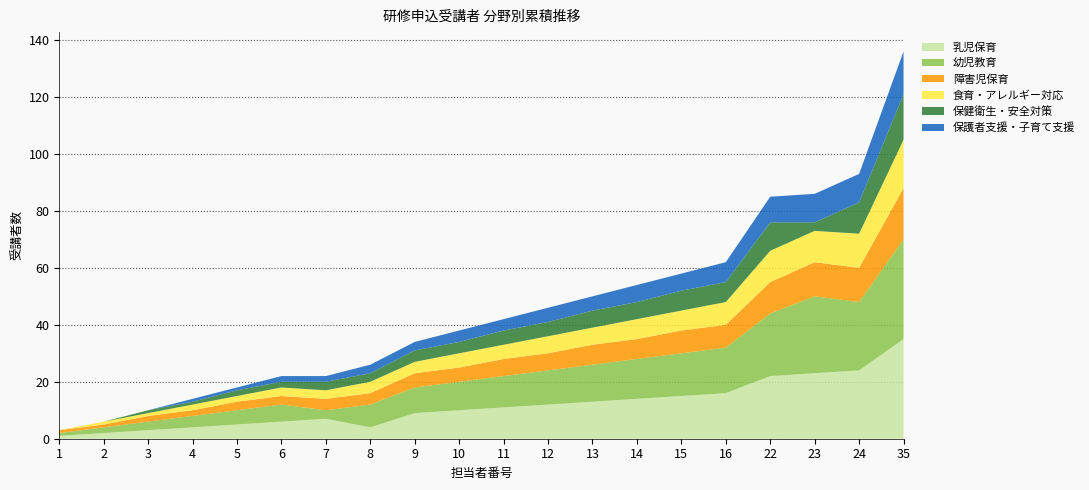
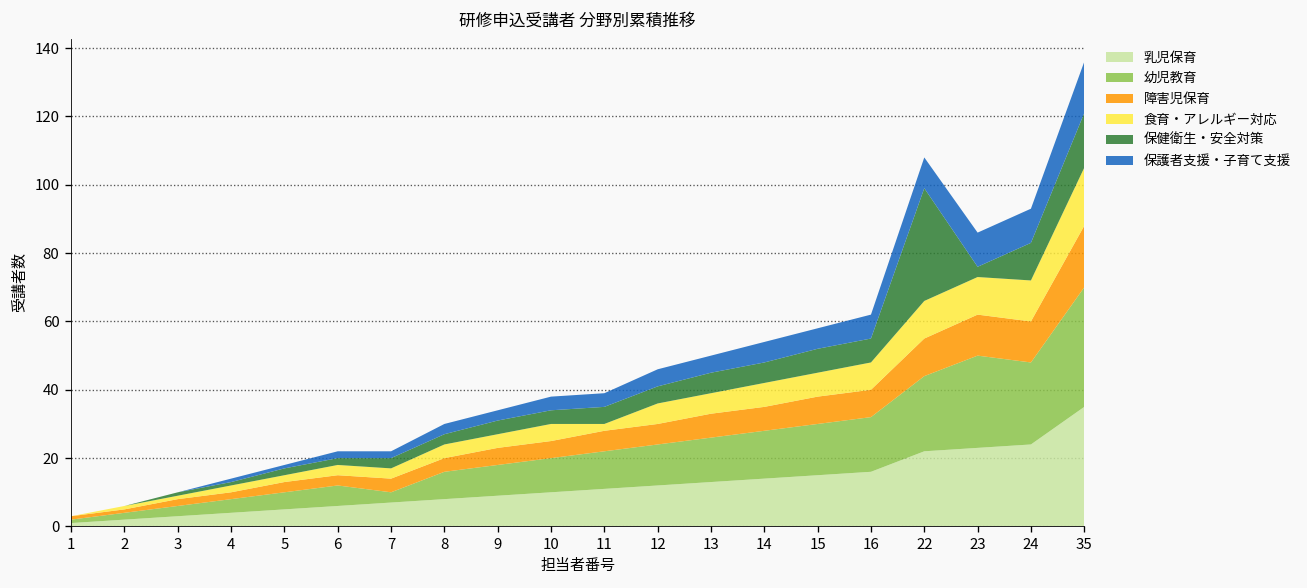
乳児保育, 8: 4 -> 8
食育・アレルギー対応, 11: 5 -> 2
保健衛生・安全対策, 22: 10 -> 33
